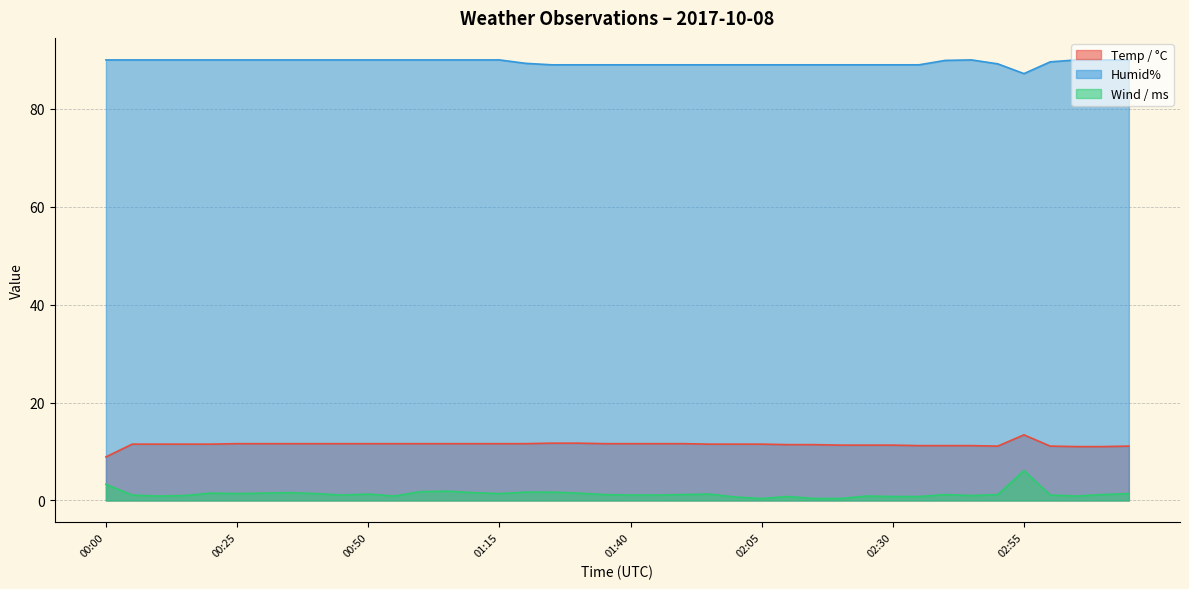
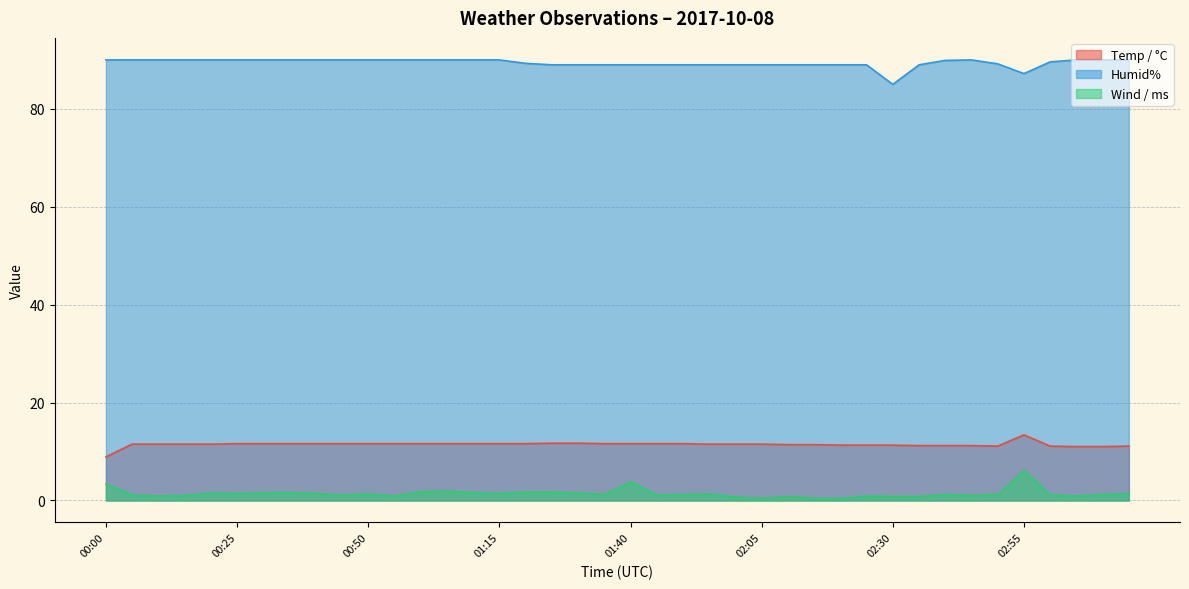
Wind / ms, 01:40: 1 -> 4
Humid%, 02:30: 89 -> 85
